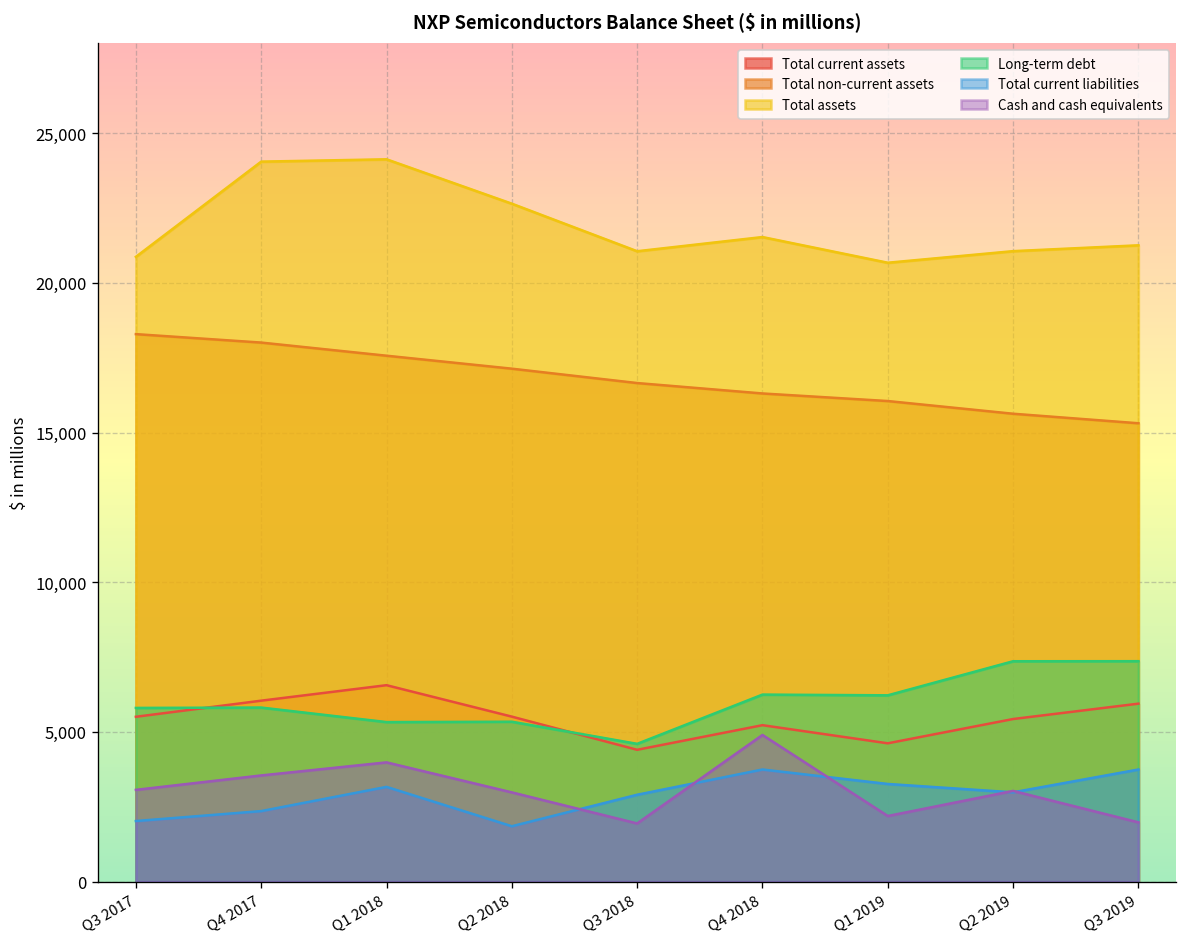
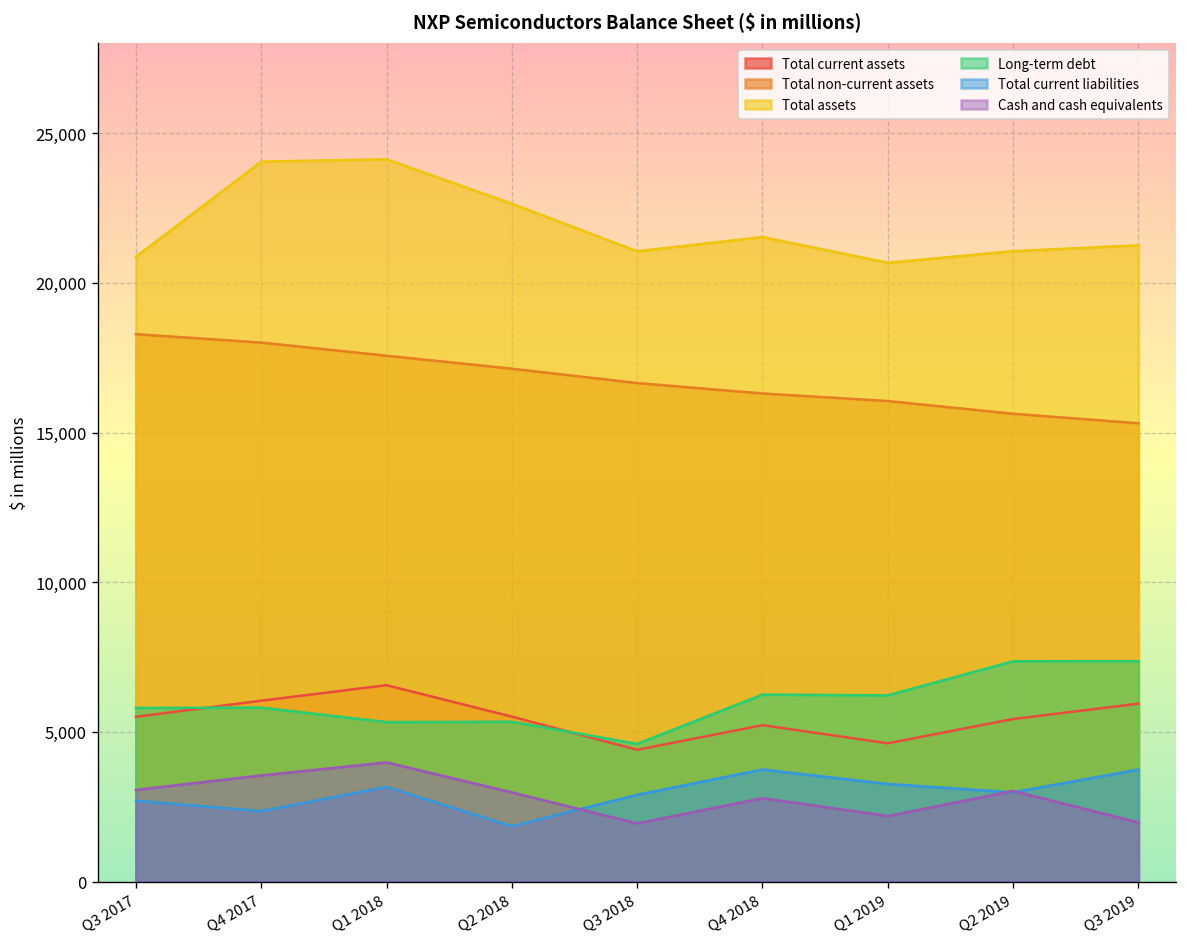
Total current liabilities, Q3 2017: 2,000 -> 2,700
Cash and cash equivalents, Q4 2018: 4,900 -> 2,800
